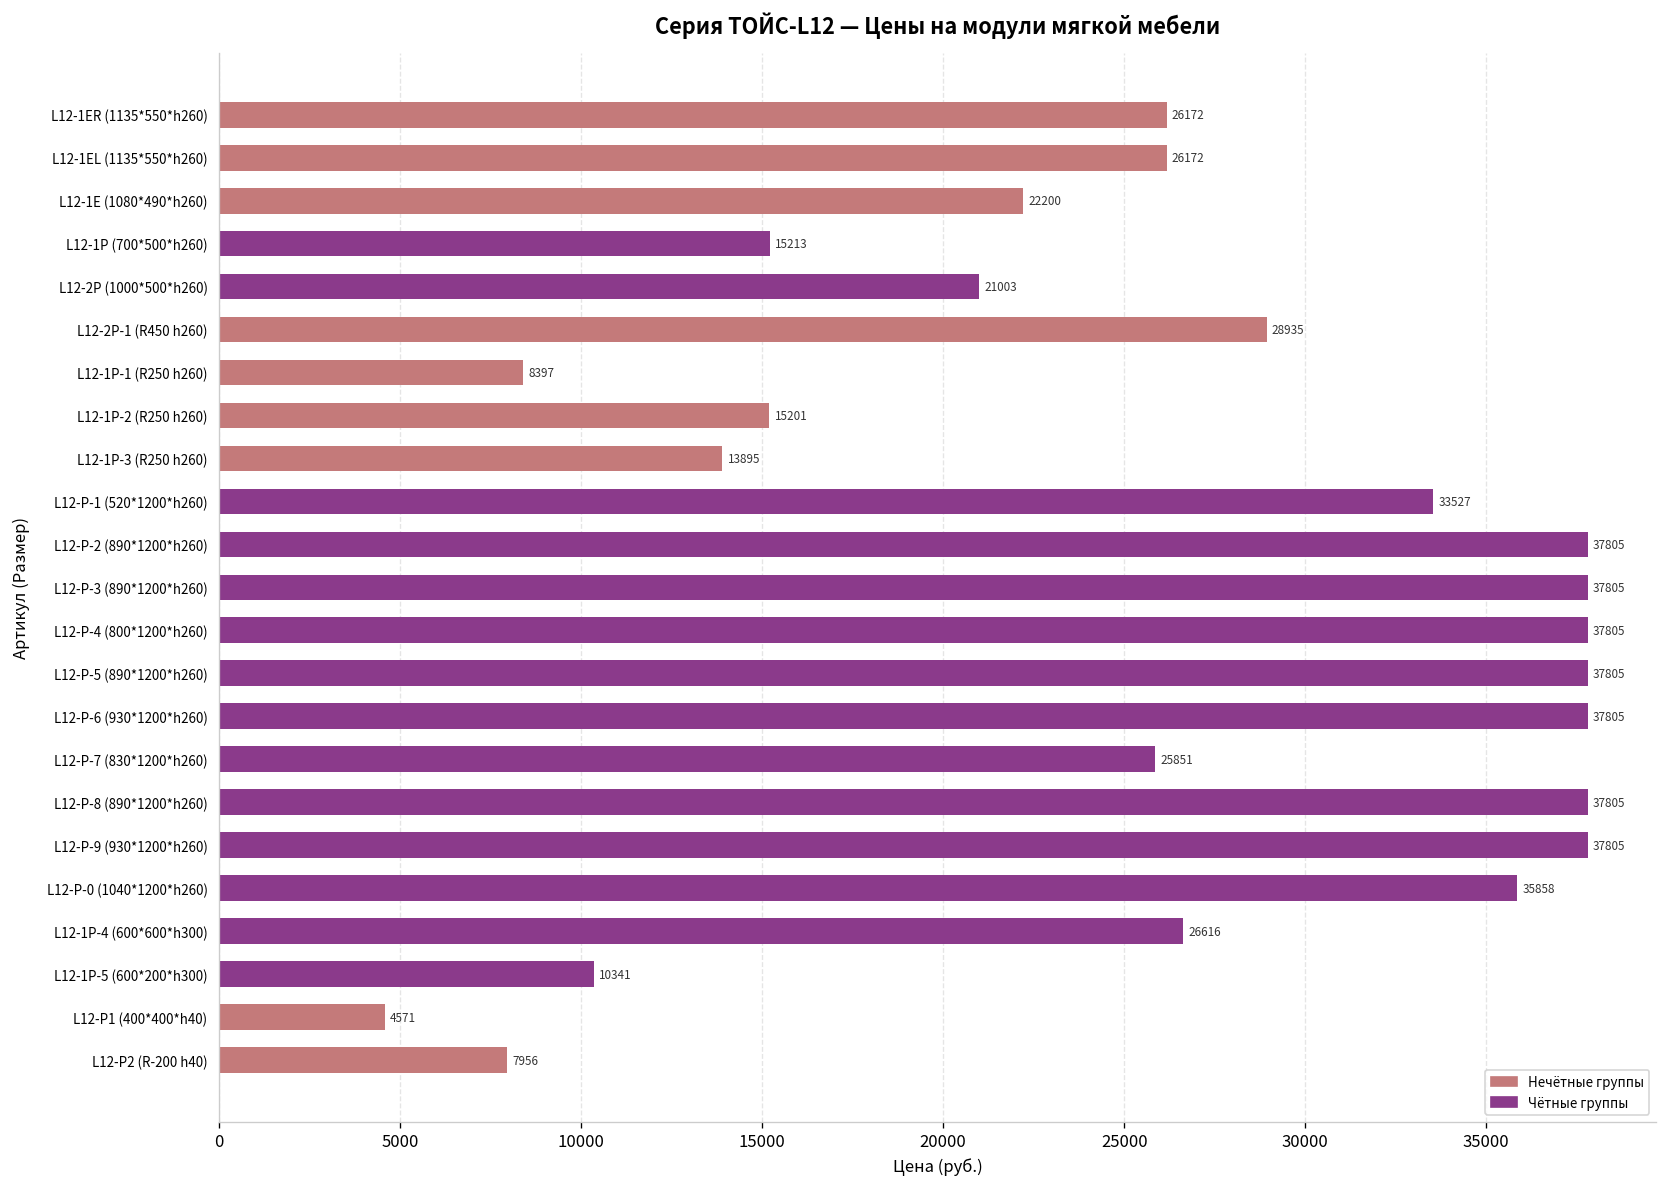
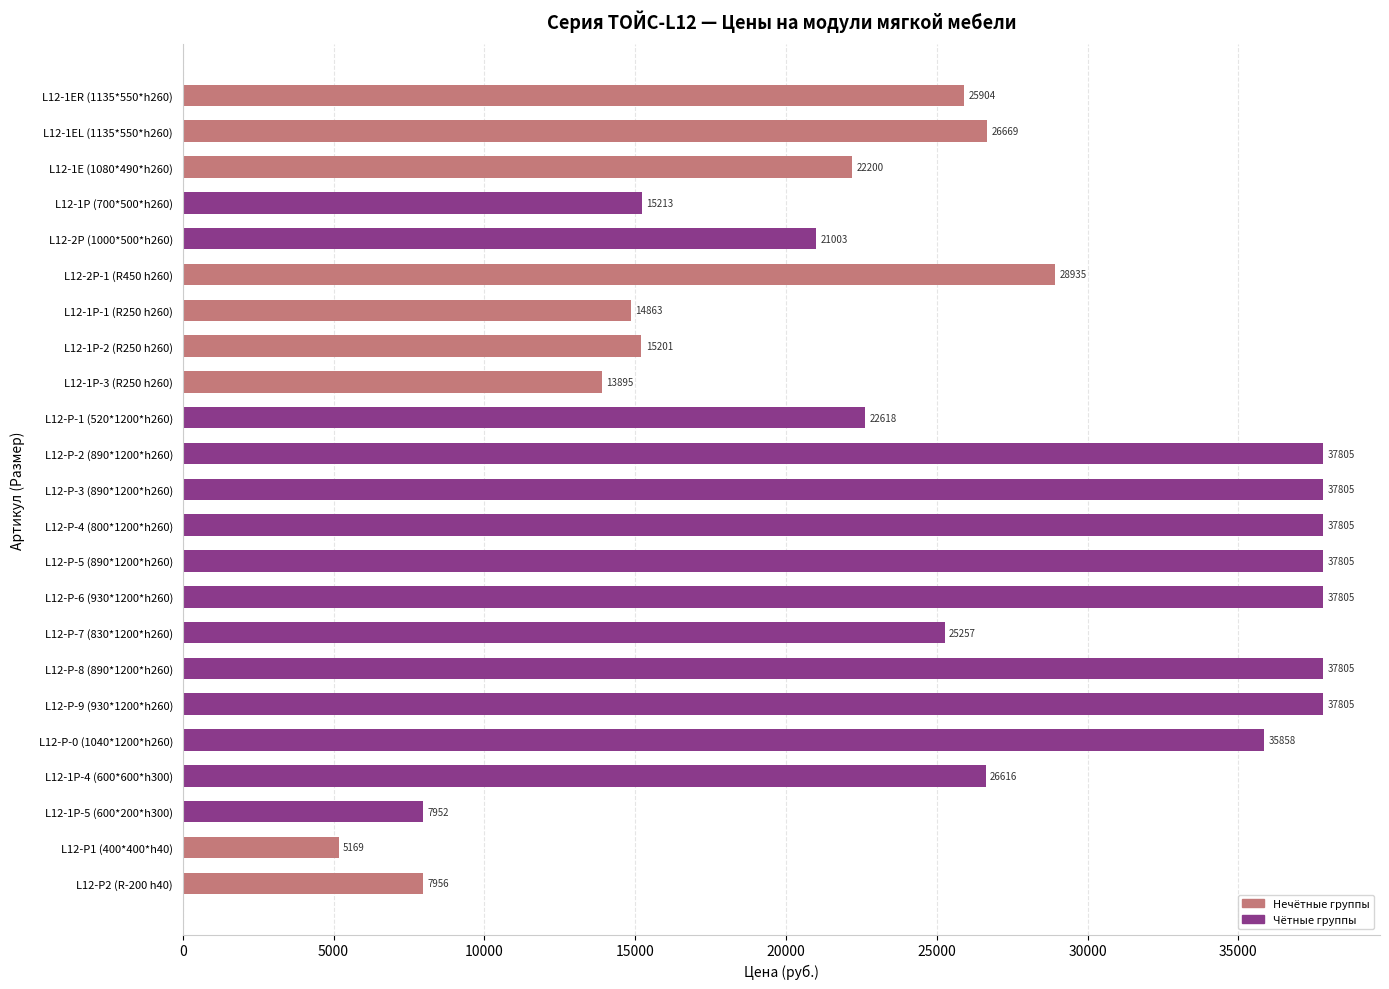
L12-1ER (1135*550*h260): 26172 -> 25904
L12-1EL (1135*550*h260): 26172 -> 26669
L12-1P-1 (R250 h260): 8397 -> 14863
L12-P-1 (520*1200*h260): 33527 -> 22618
L12-P-7 (830*1200*h260): 25851 -> 25257
L12-1P-5 (600*200*h300): 10341 -> 7952
L12-P1 (400*400*h40): 4571 -> 5169
